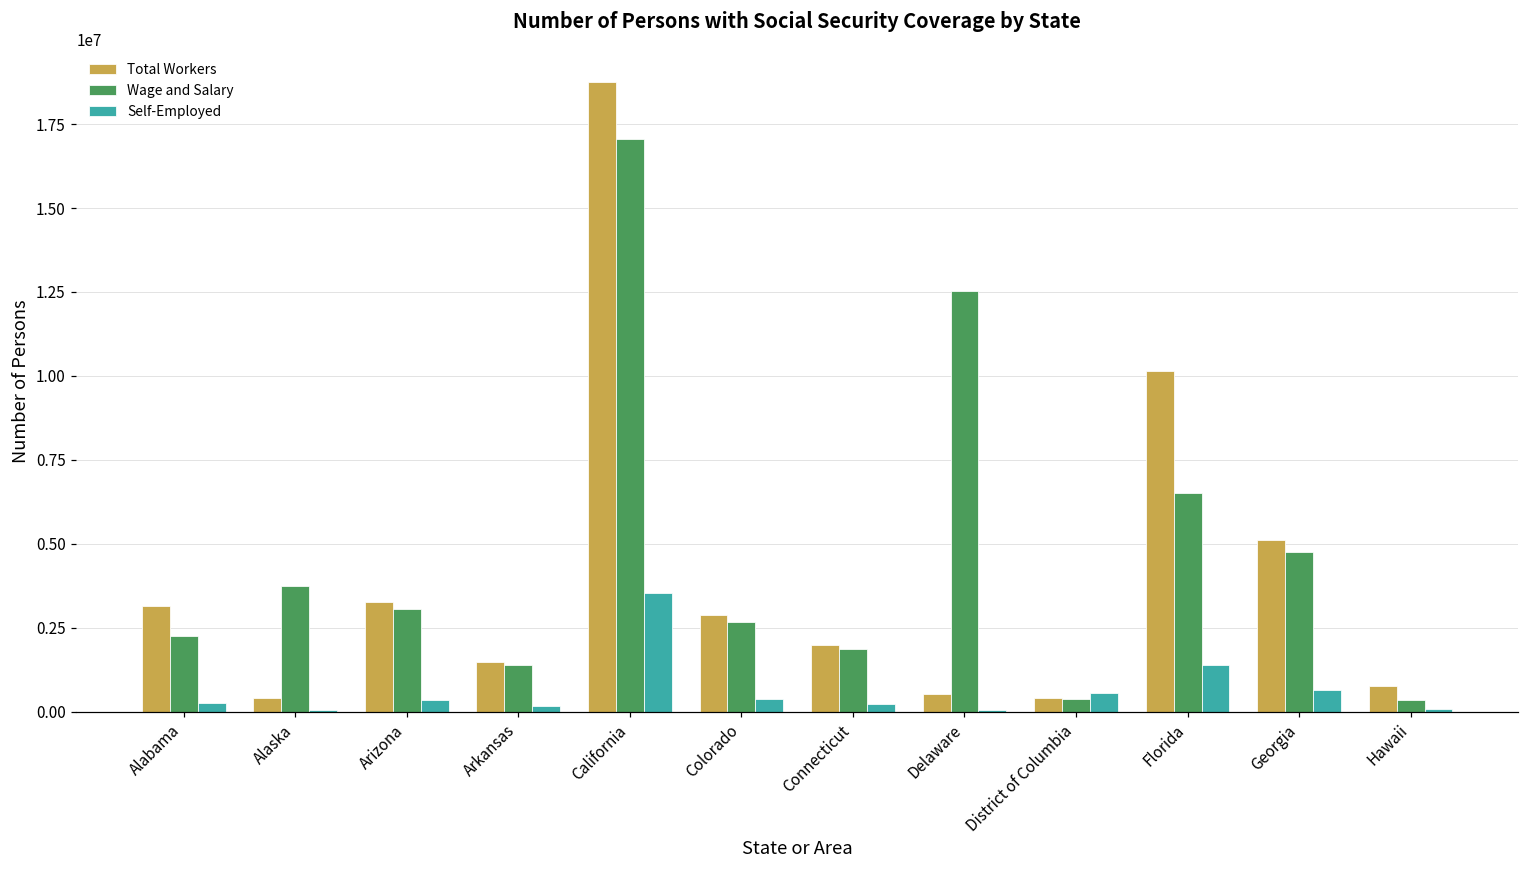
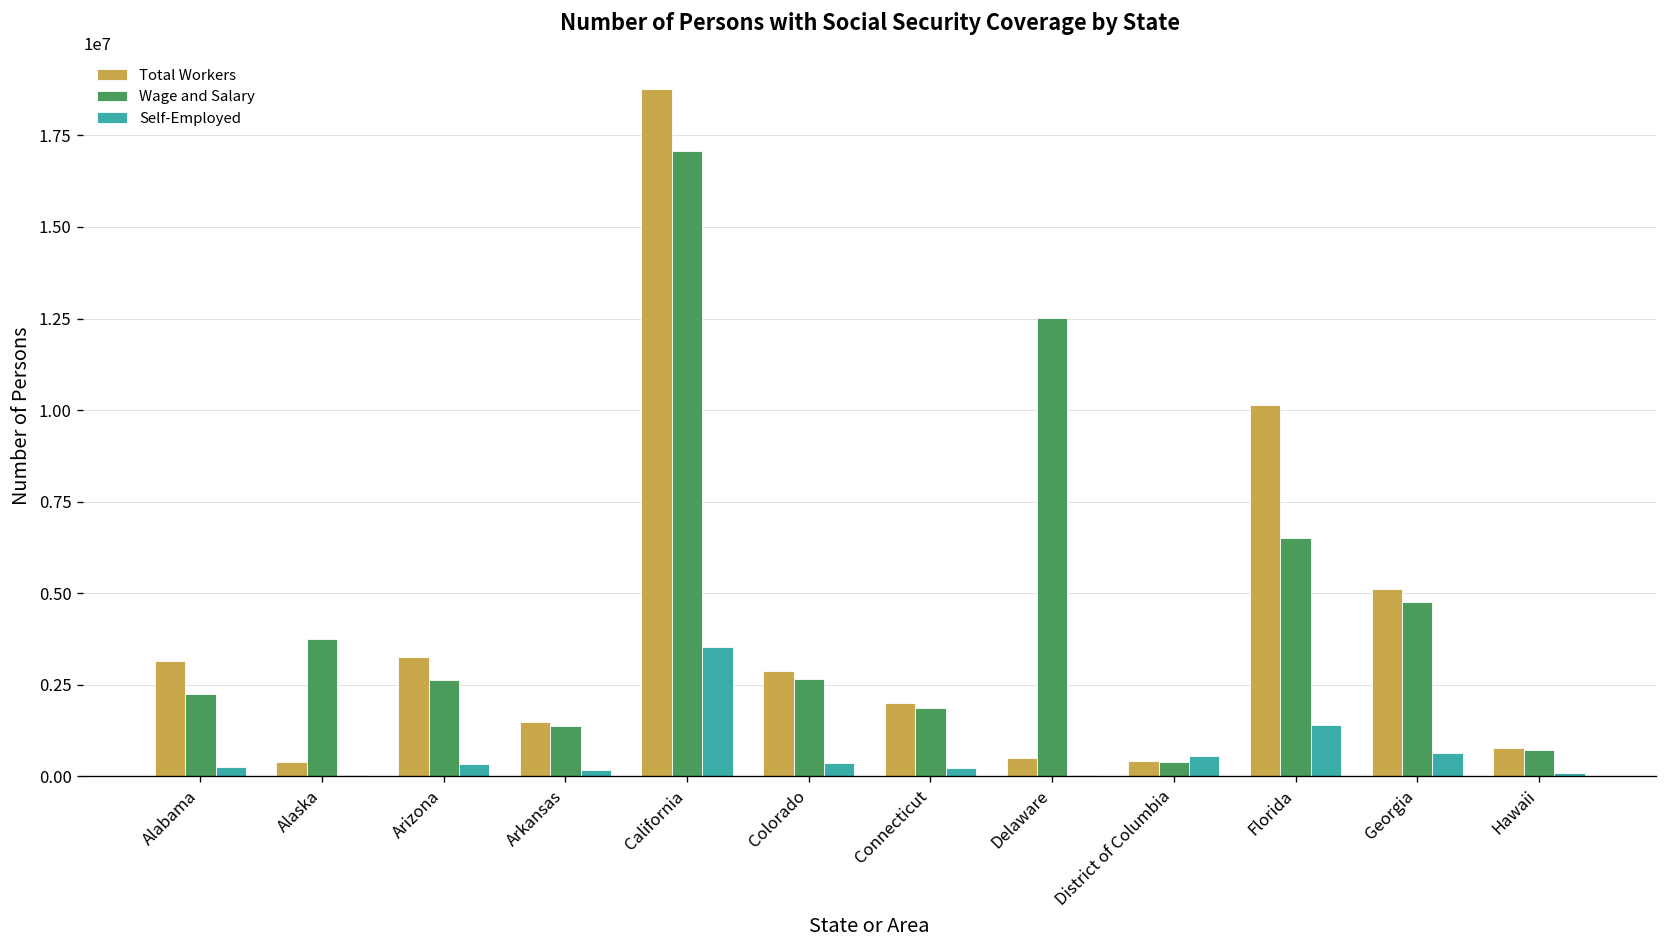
Wage and Salary, Arizona: 3100000 -> 2600000
Wage and Salary, Hawaii: 400000 -> 700000
